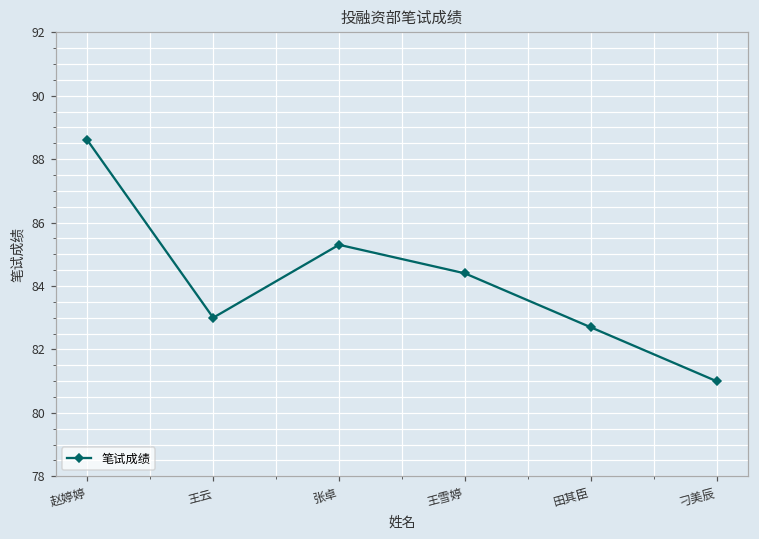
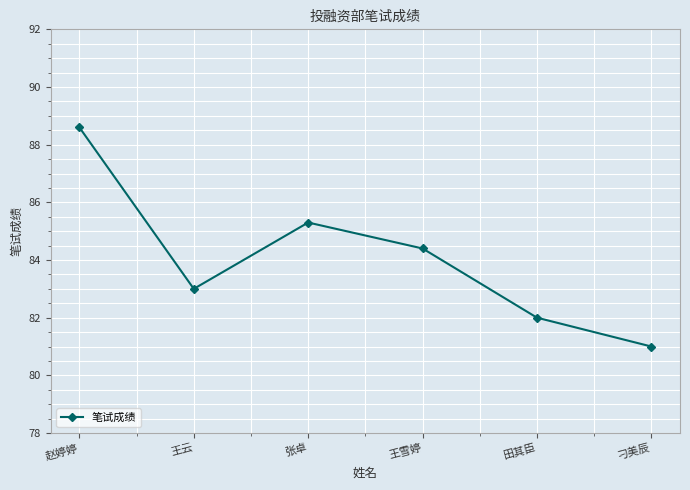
田其臣: 82.7 -> 82.0
